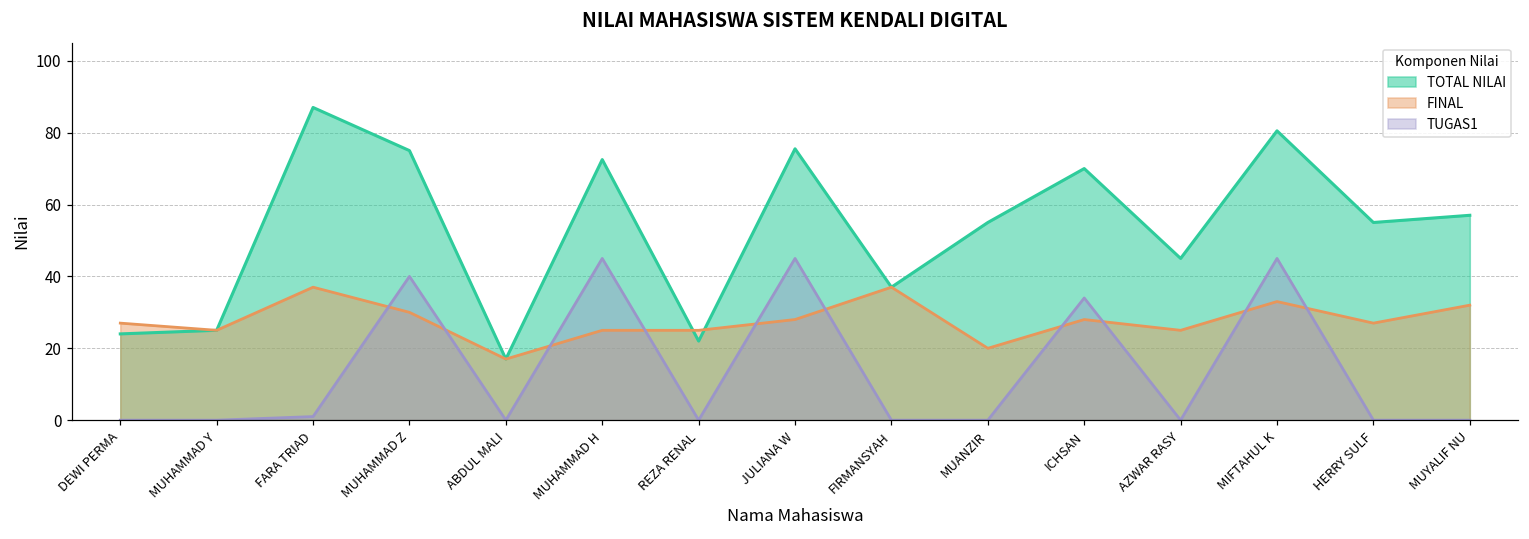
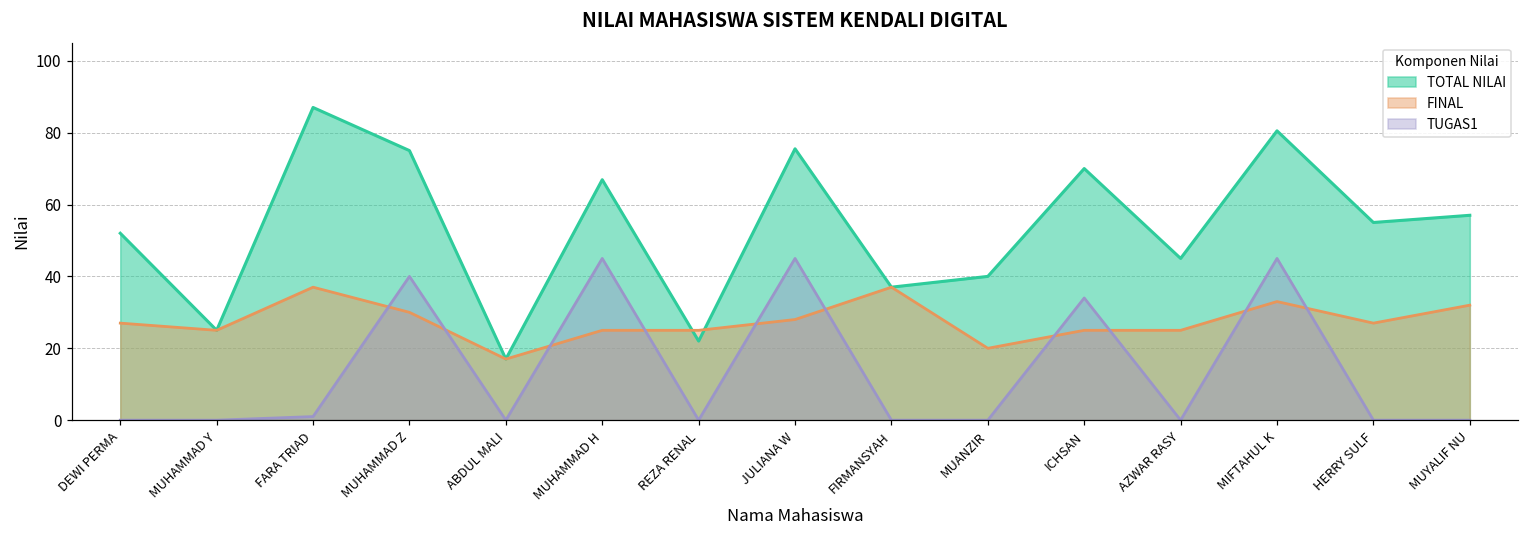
TOTAL NILAI, DEWI PERMA: 24 -> 52
TOTAL NILAI, MUHAMMAD H: 73 -> 67
TOTAL NILAI, MUANZIR: 55 -> 40
FINAL, ICHSAN: 28 -> 25
